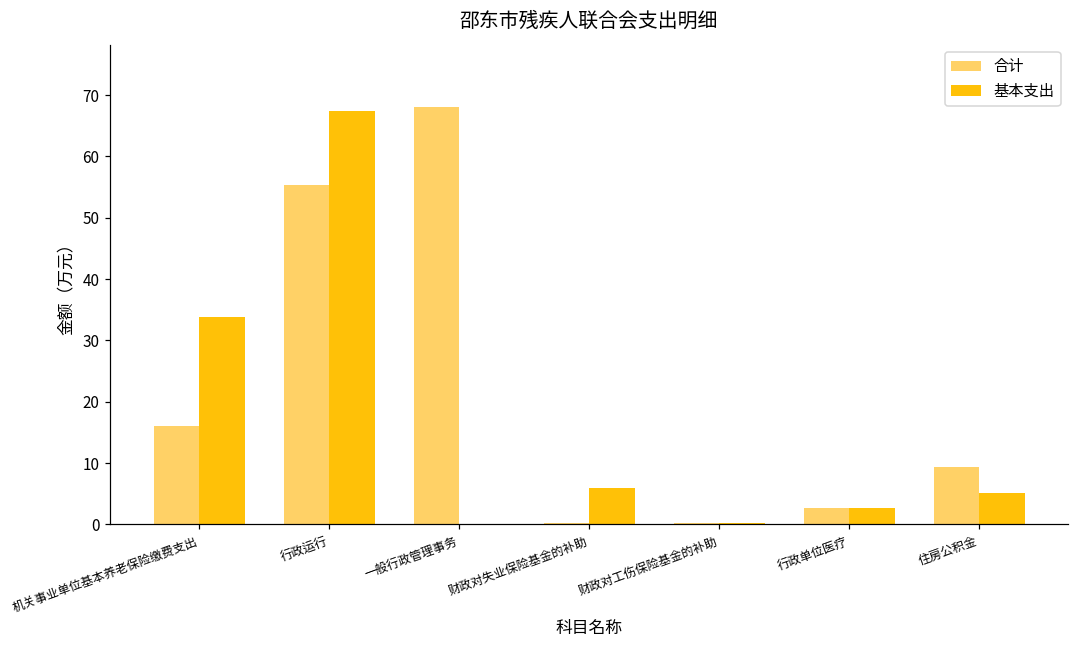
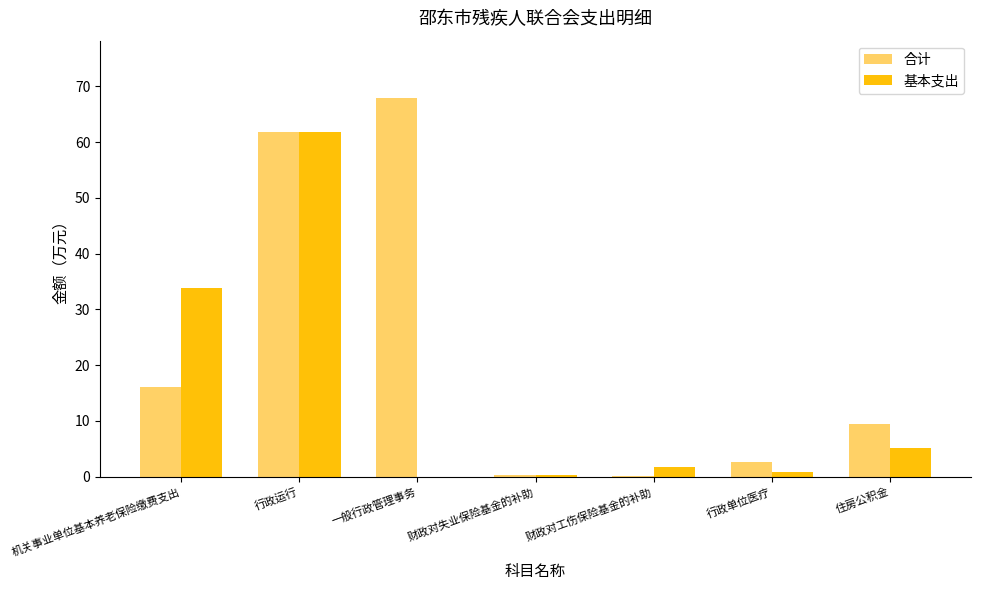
合计, 行政运行: 55 -> 62
基本支出, 行政运行: 67 -> 62
基本支出, 财政对失业保险基金的补助: 6 -> 0
基本支出, 财政对工伤保险基金的补助: 0 -> 2
基本支出, 行政单位医疗: 3 -> 1
